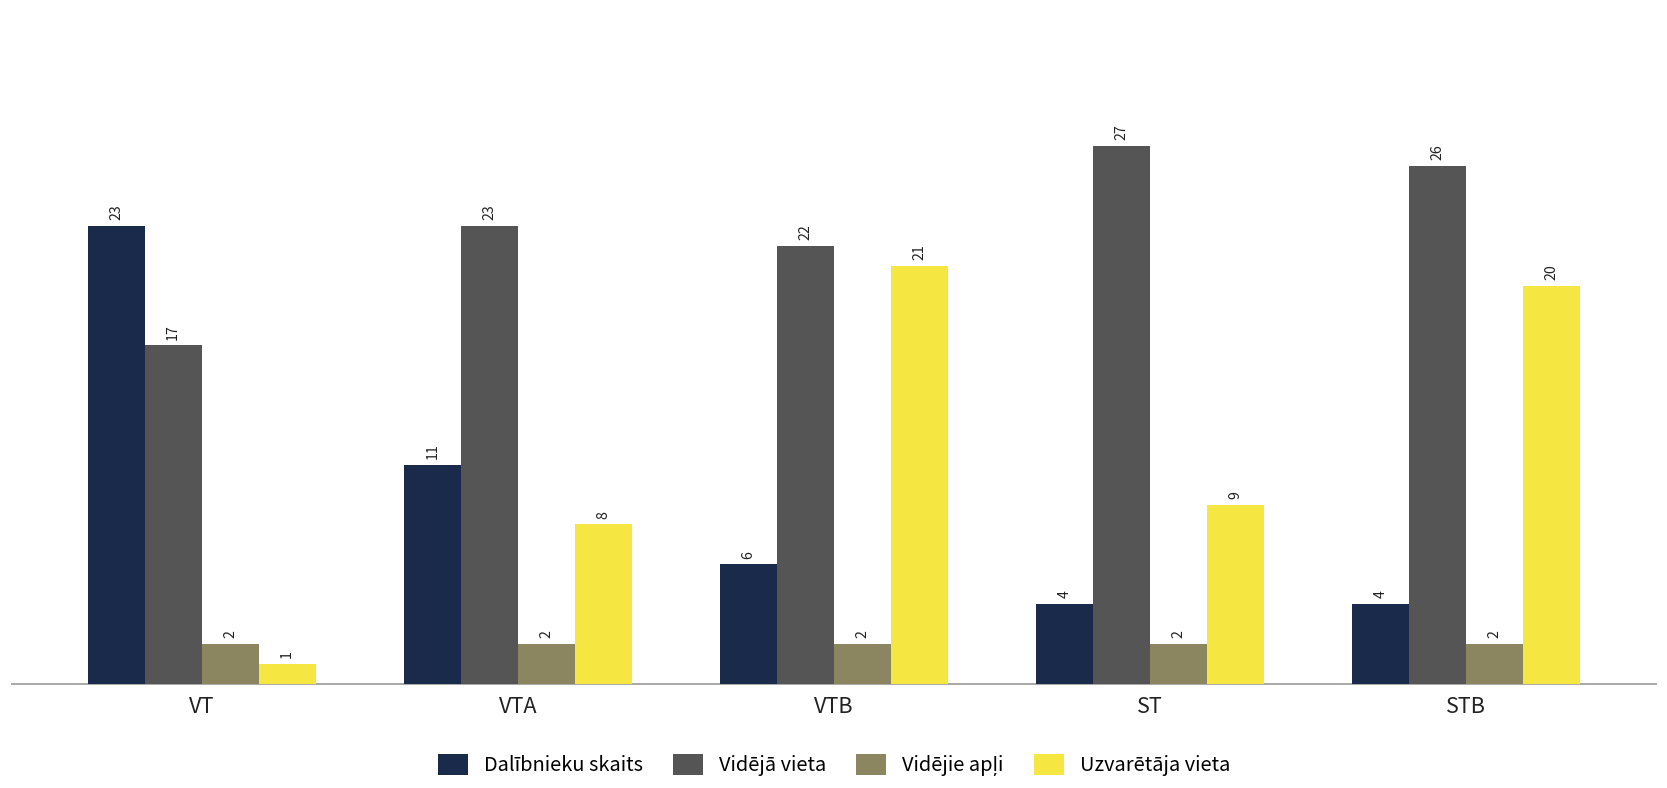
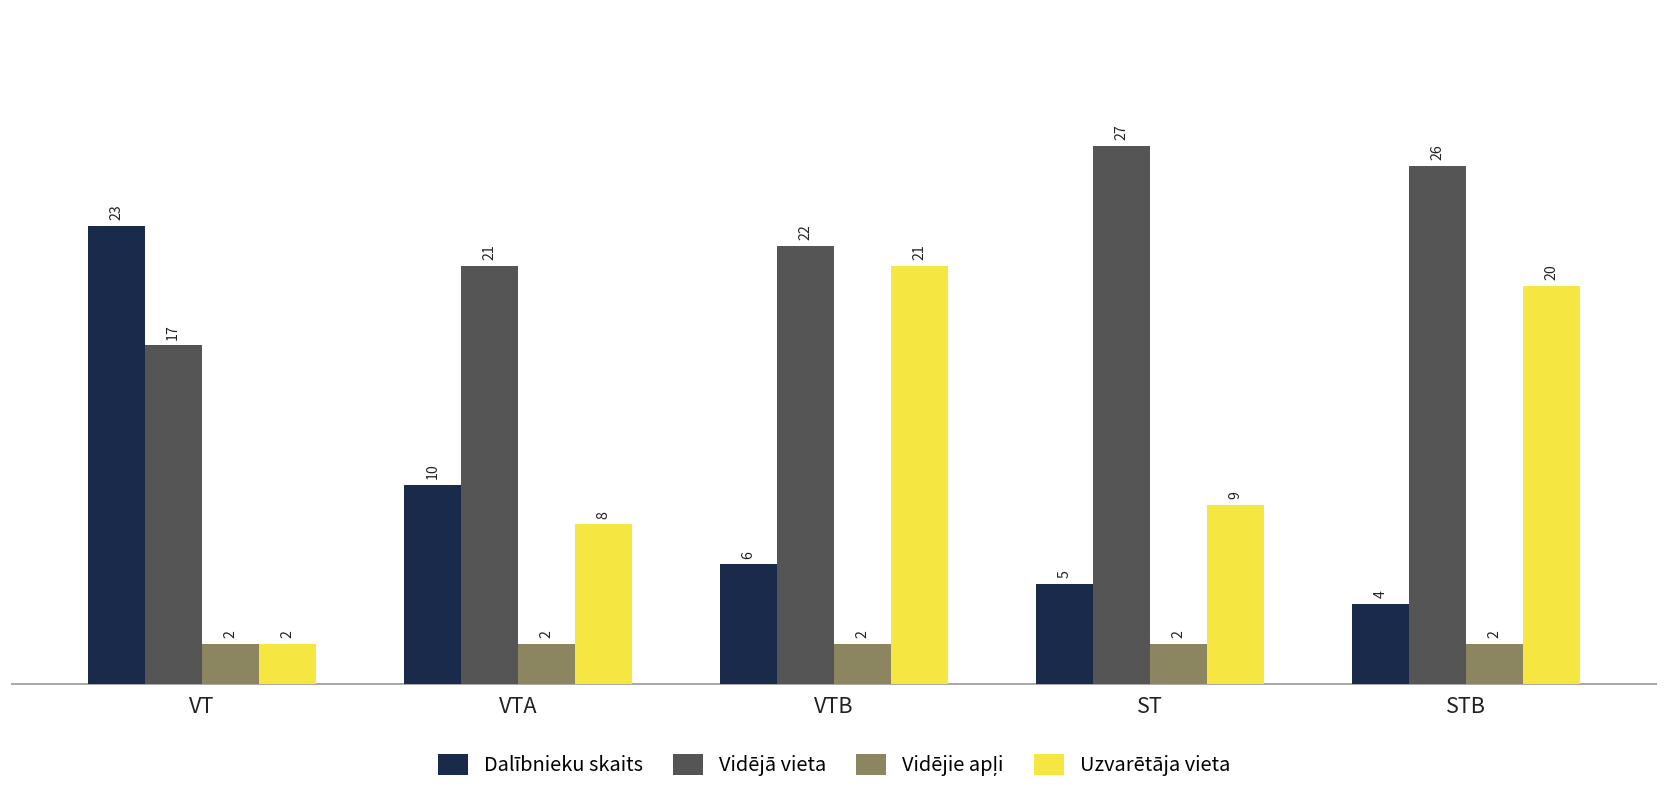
Uzvarētāja vieta, VT: 1 -> 2
Dalībnieku skaits, VTA: 11 -> 10
Vidējā vieta, VTA: 23 -> 21
Dalībnieku skaits, ST: 4 -> 5
